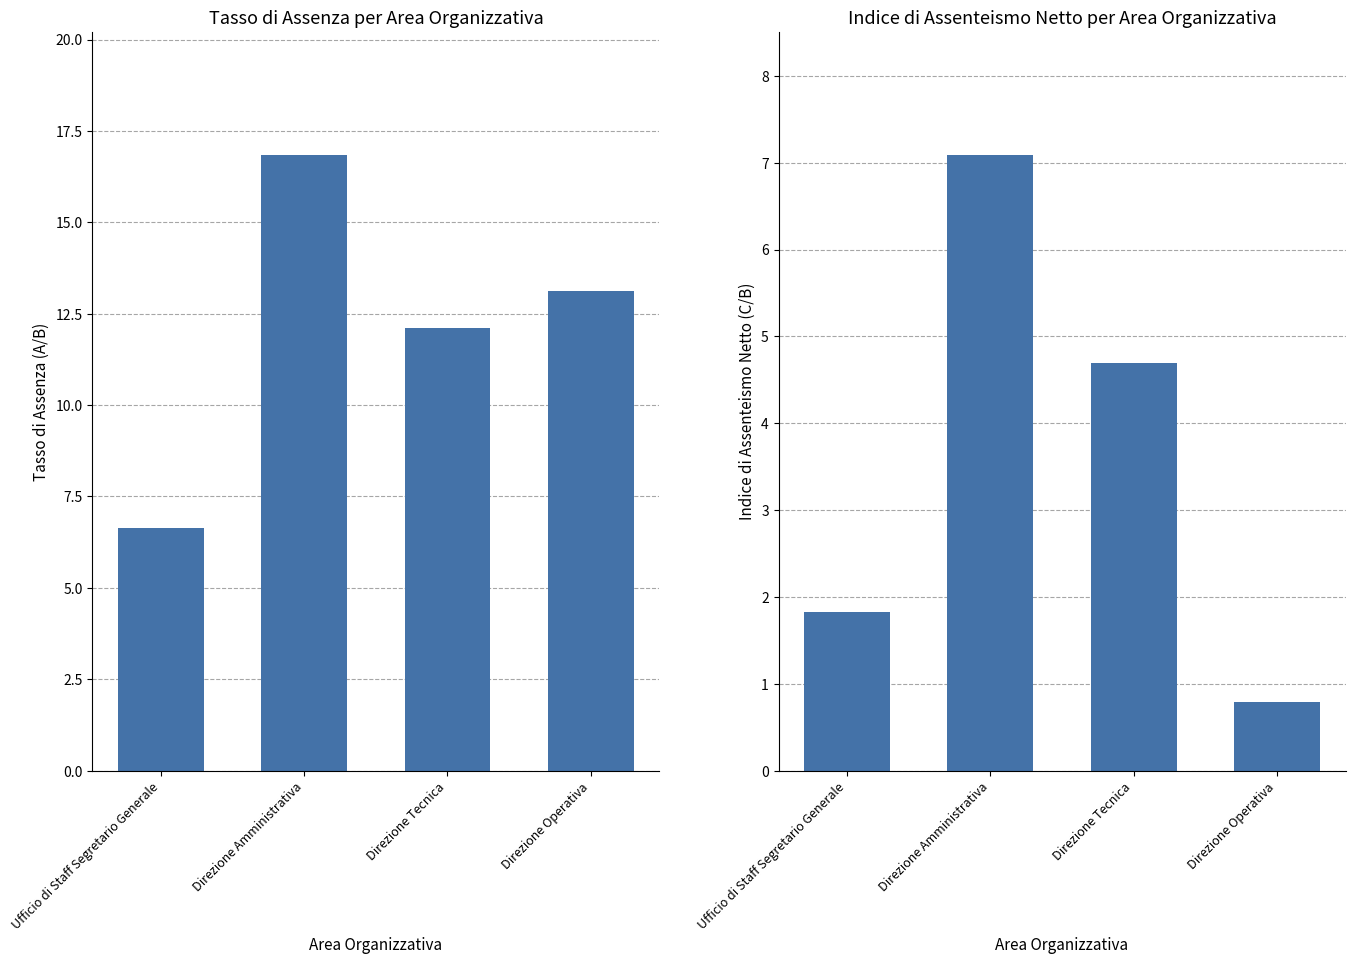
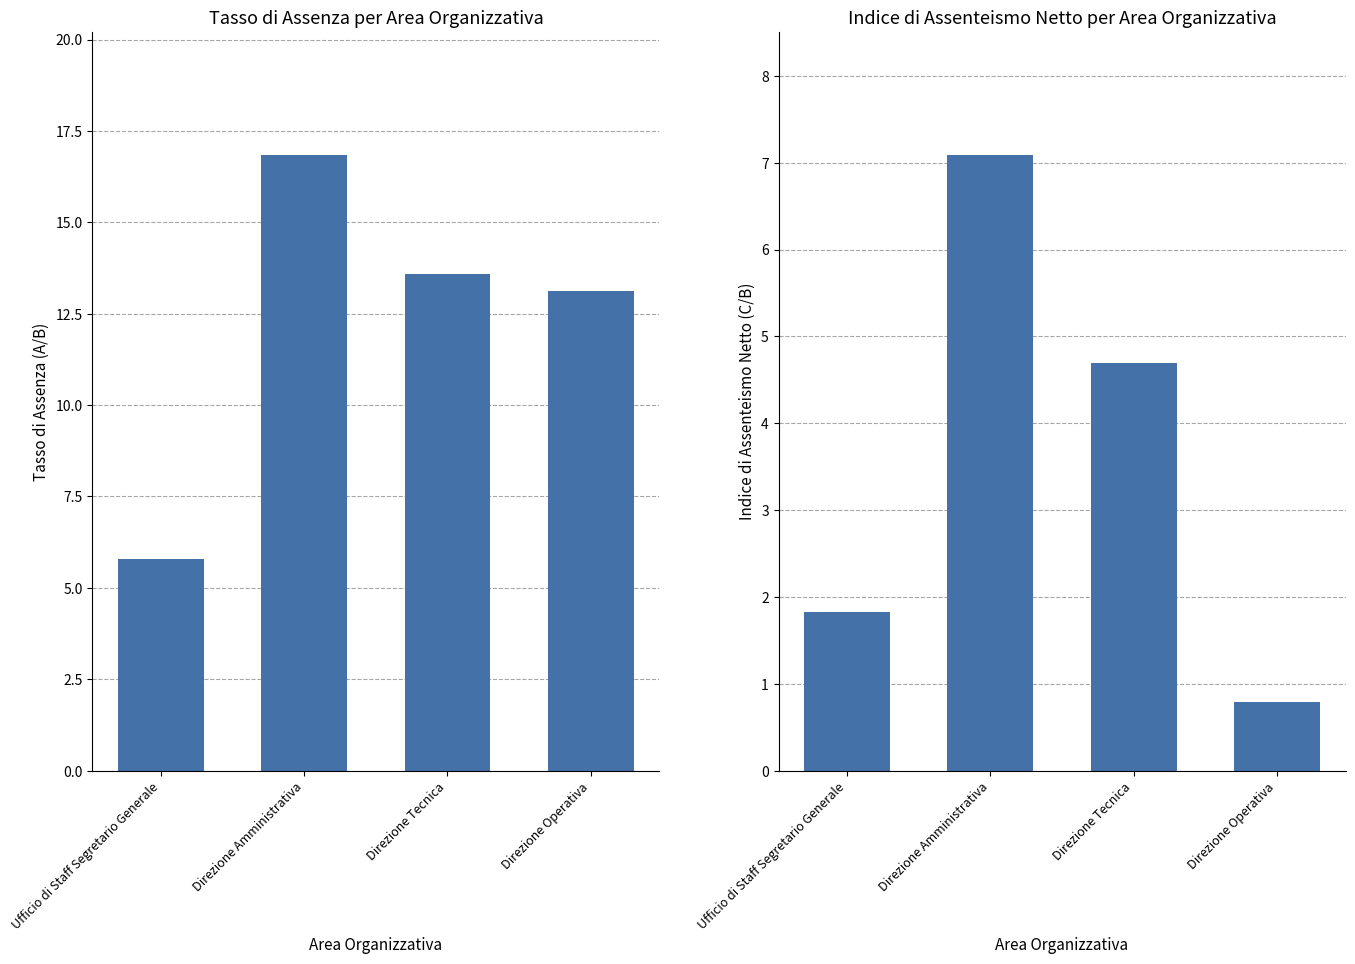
Tasso di Assenza per Area Organizzativa, Ufficio di Staff Segretario Generale: 6.6 -> 5.8
Tasso di Assenza per Area Organizzativa, Direzione Tecnica: 12.1 -> 13.6
